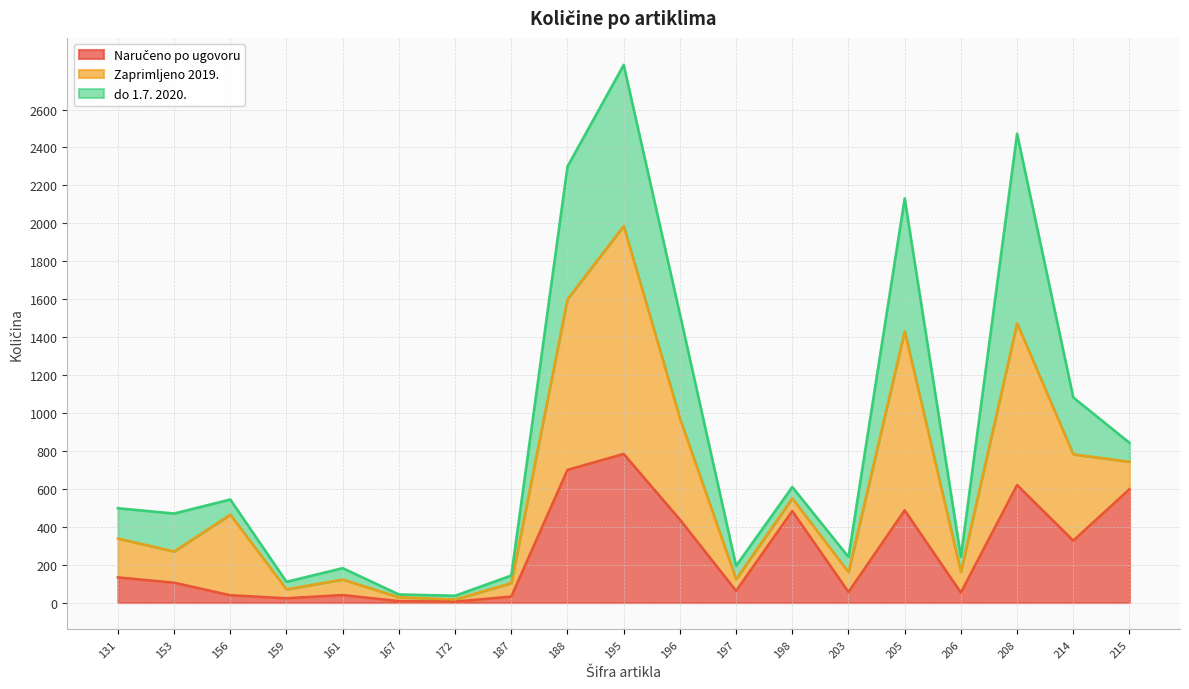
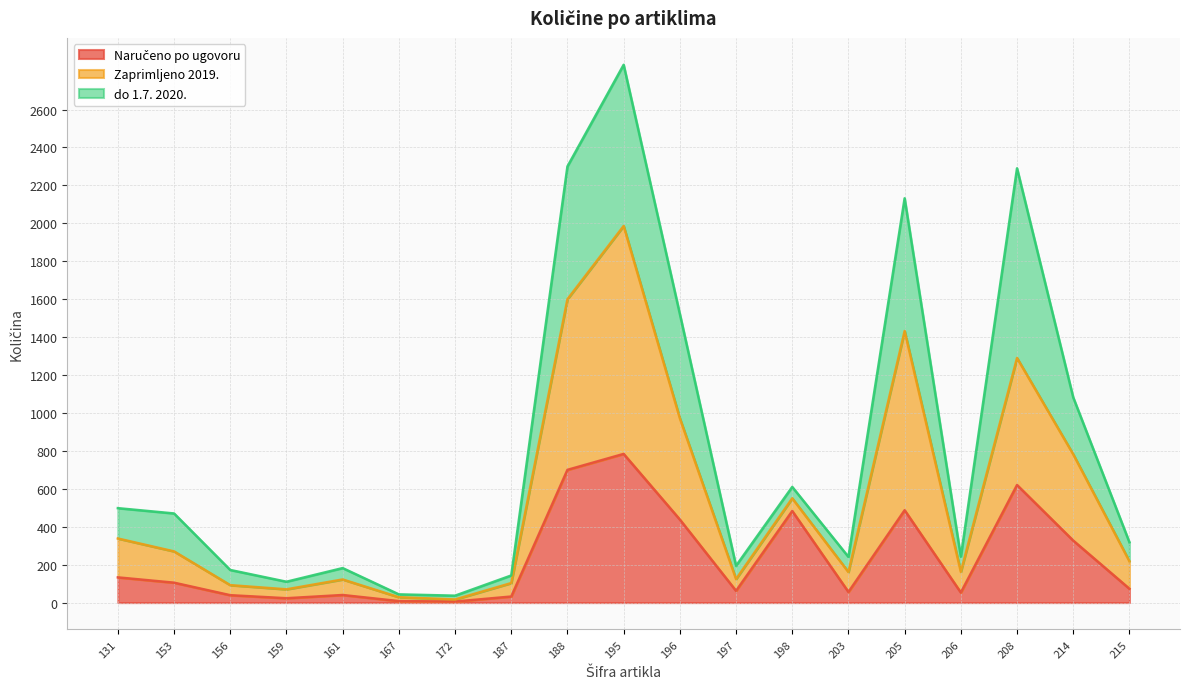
Zaprimljeno 2019., 156: 430 -> 50
Zaprimljeno 2019., 208: 850 -> 670
Naručeno po ugovoru, 215: 600 -> 70
